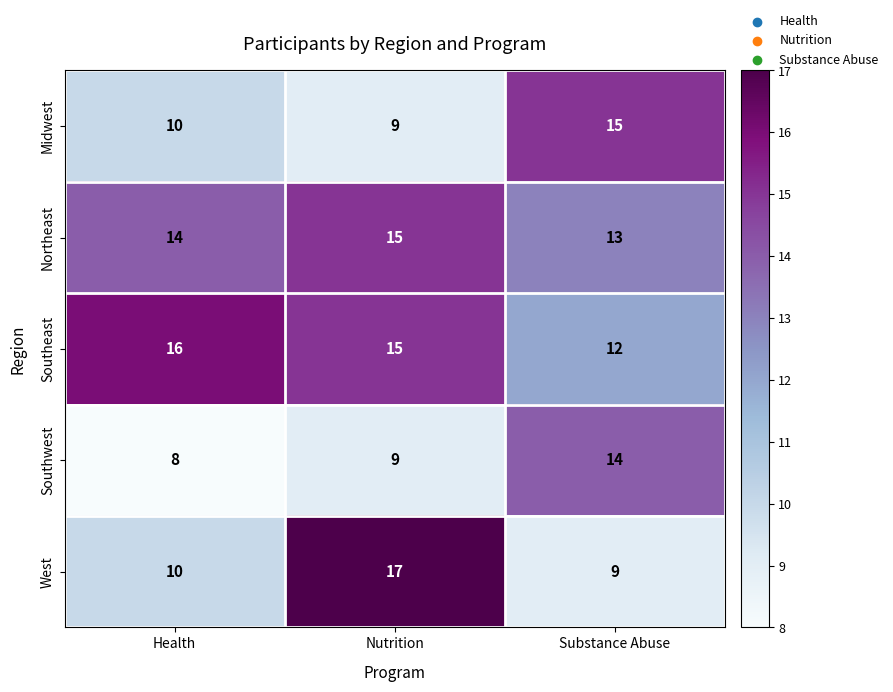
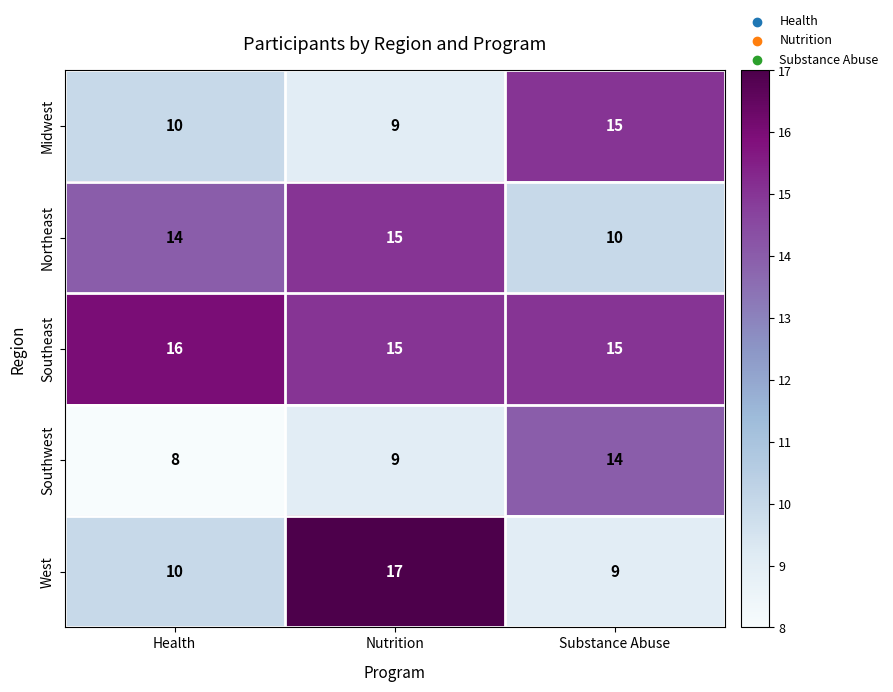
Northeast, Substance Abuse: 13 -> 10
Southeast, Substance Abuse: 12 -> 15
